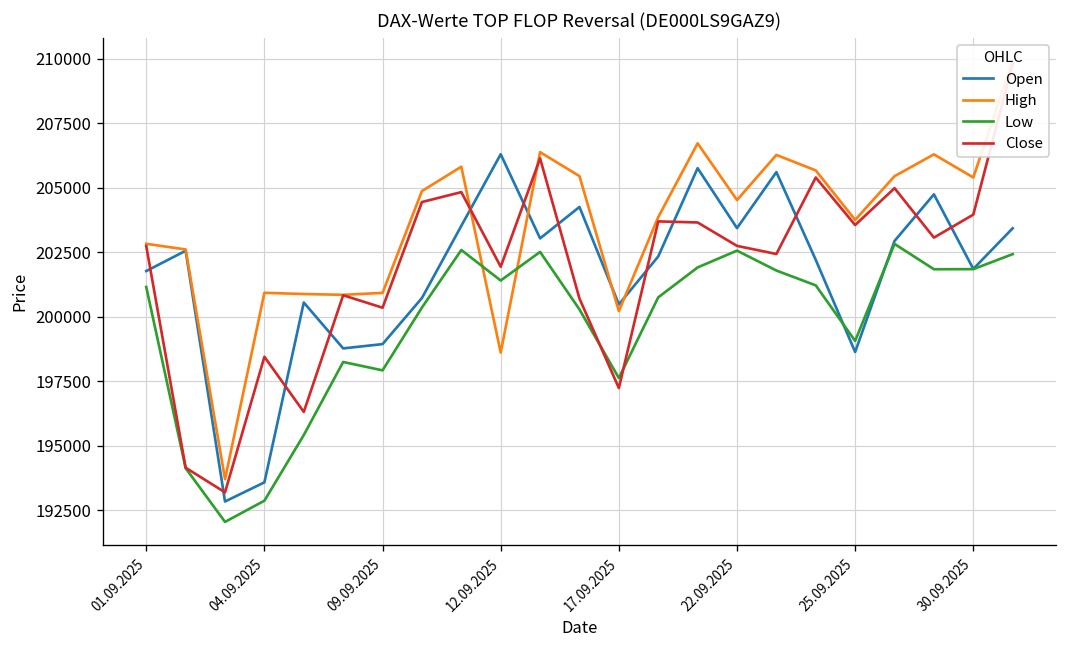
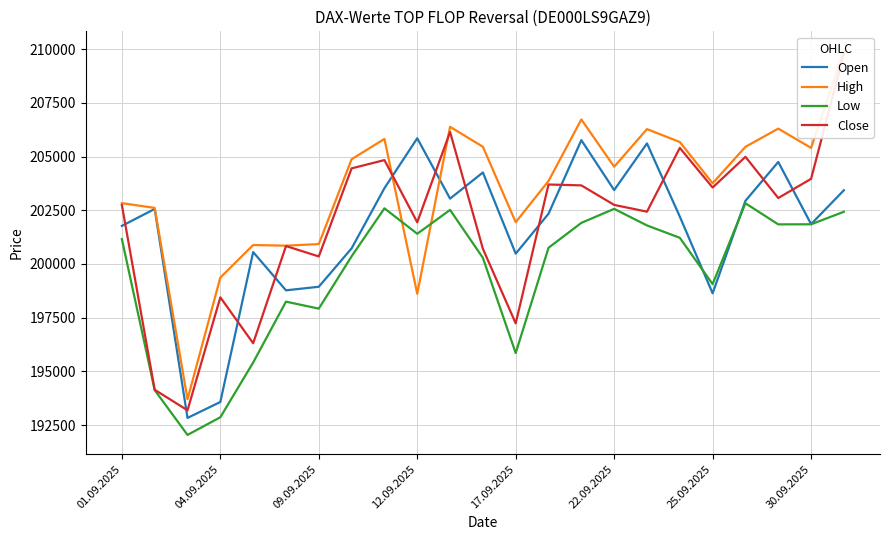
High, 04.09.2025: 200900 -> 199400
Open, 12.09.2025: 206300 -> 205800
High, 17.09.2025: 200200 -> 201900
Low, 17.09.2025: 197600 -> 195900
